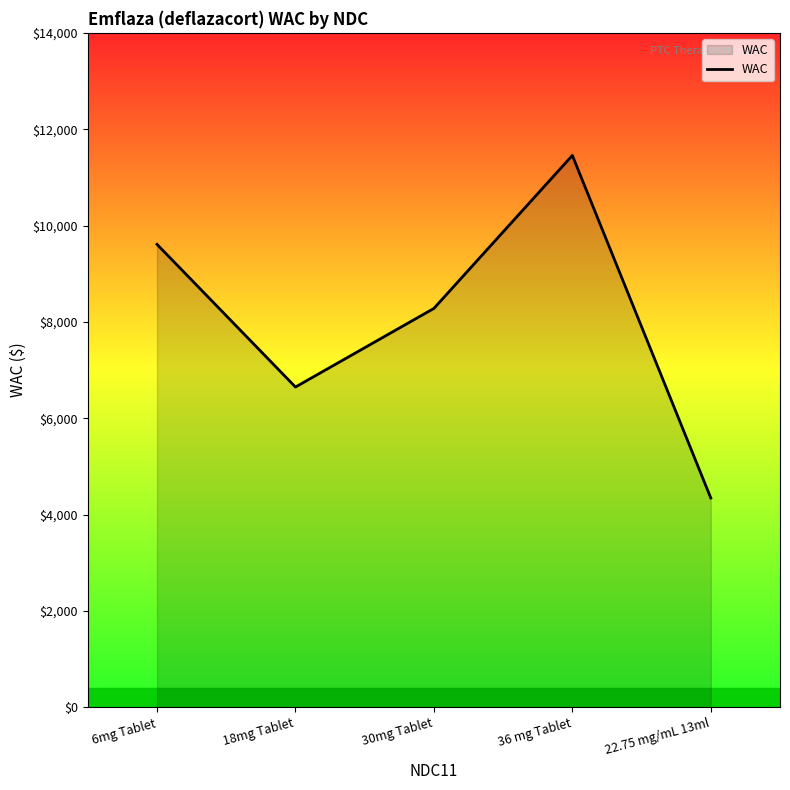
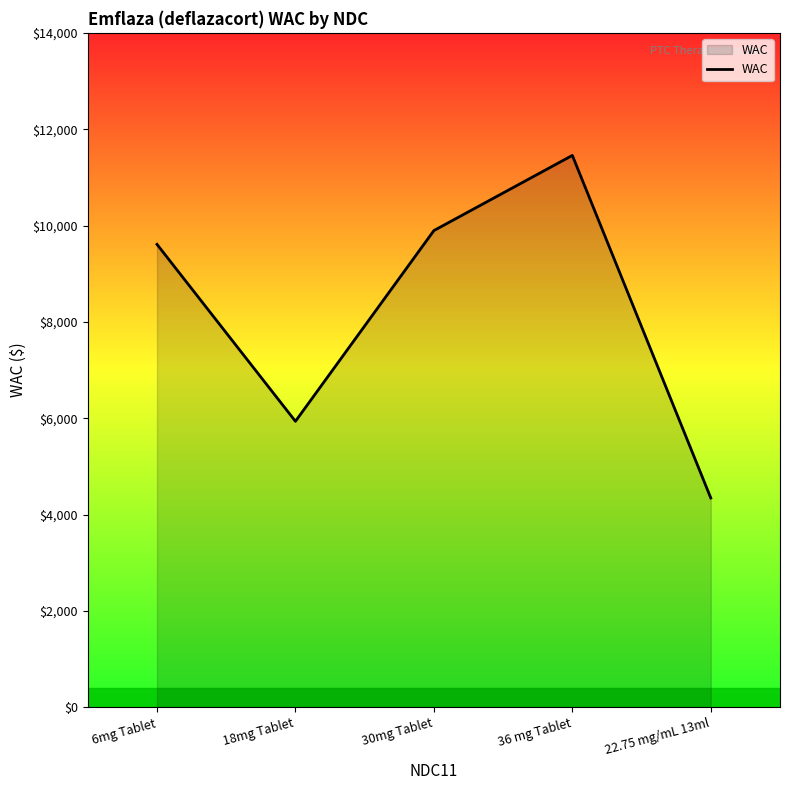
18mg Tablet: $6,600 -> $5,900
30mg Tablet: $8,300 -> $9,900
